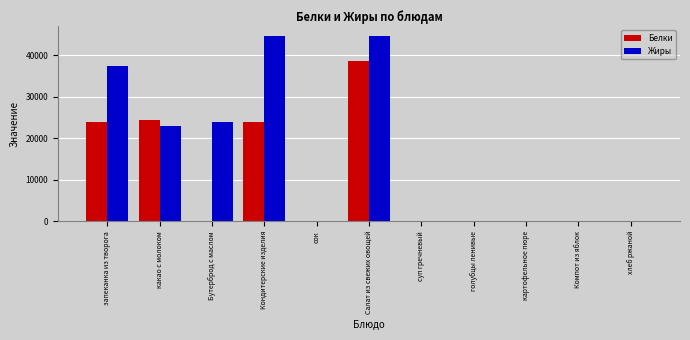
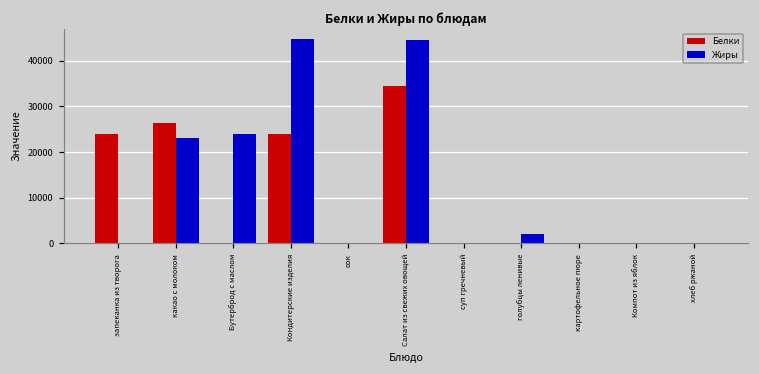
Жиры, запеканка из творога: 38000 -> 0
Белки, какао с молоком: 24000 -> 26000
Белки, Салат из свежих овощей: 39000 -> 34000
Жиры, голубцы ленивые: 0 -> 2000
